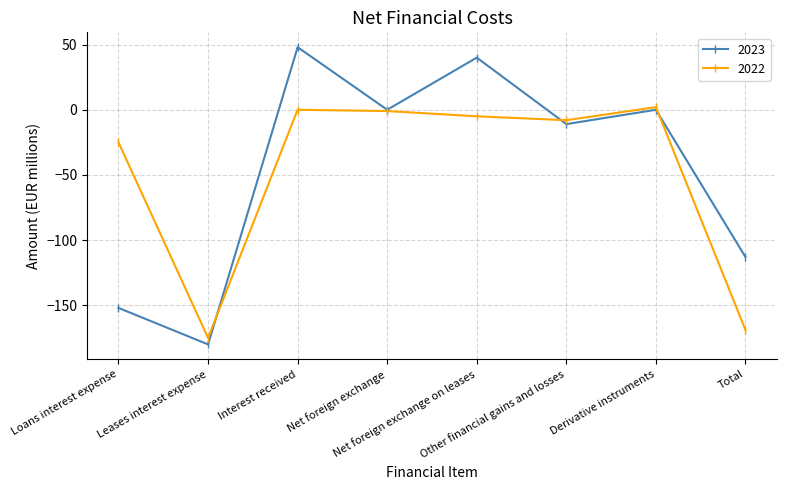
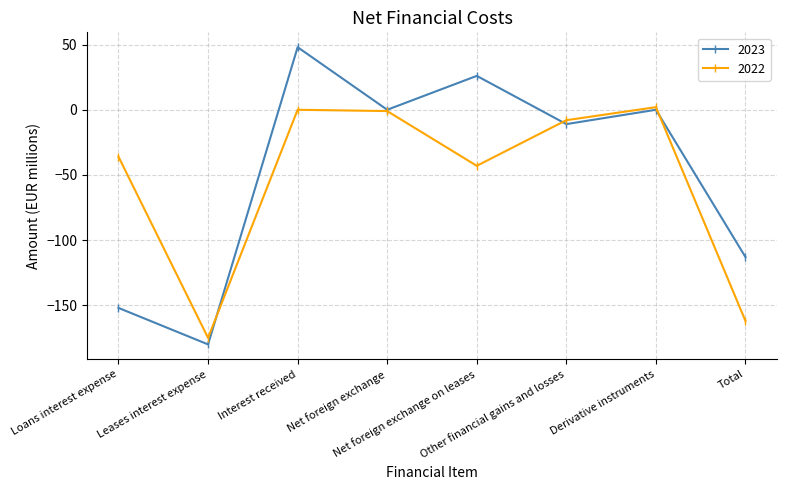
2022, Loans interest expense: -25 -> -36
2023, Net foreign exchange on leases: 40 -> 26
2022, Net foreign exchange on leases: -5 -> -43
2022, Total: -169 -> -162
